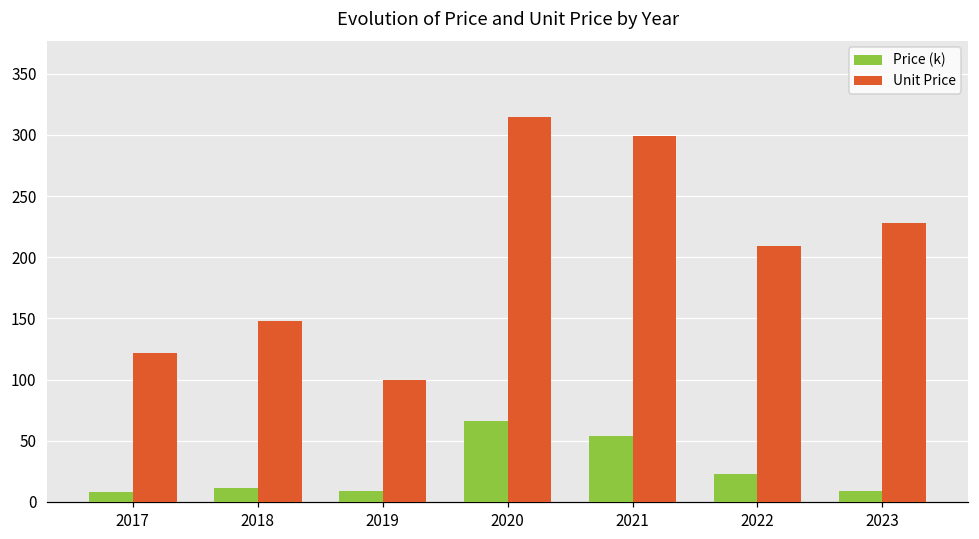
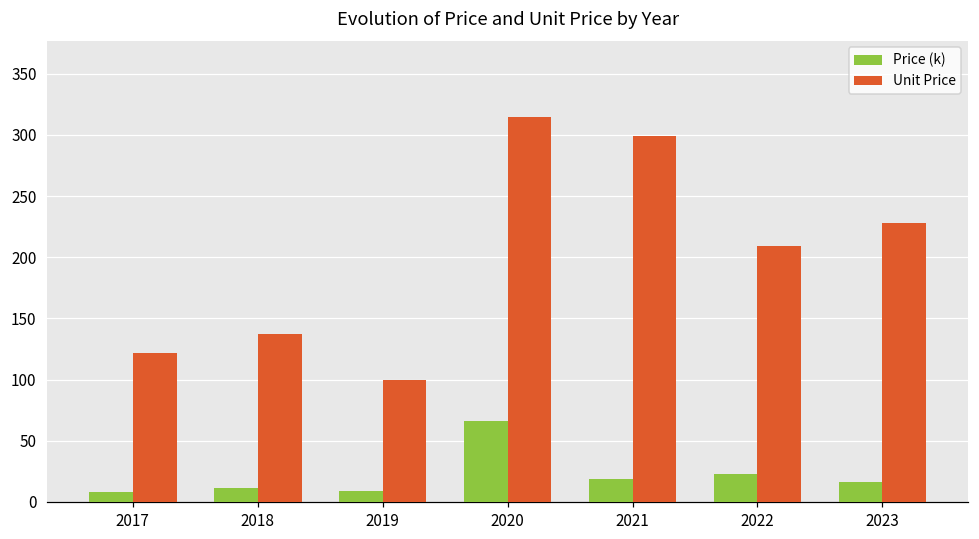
Unit Price, 2018: 148 -> 138
Price (k), 2021: 54 -> 19
Price (k), 2023: 9 -> 16
